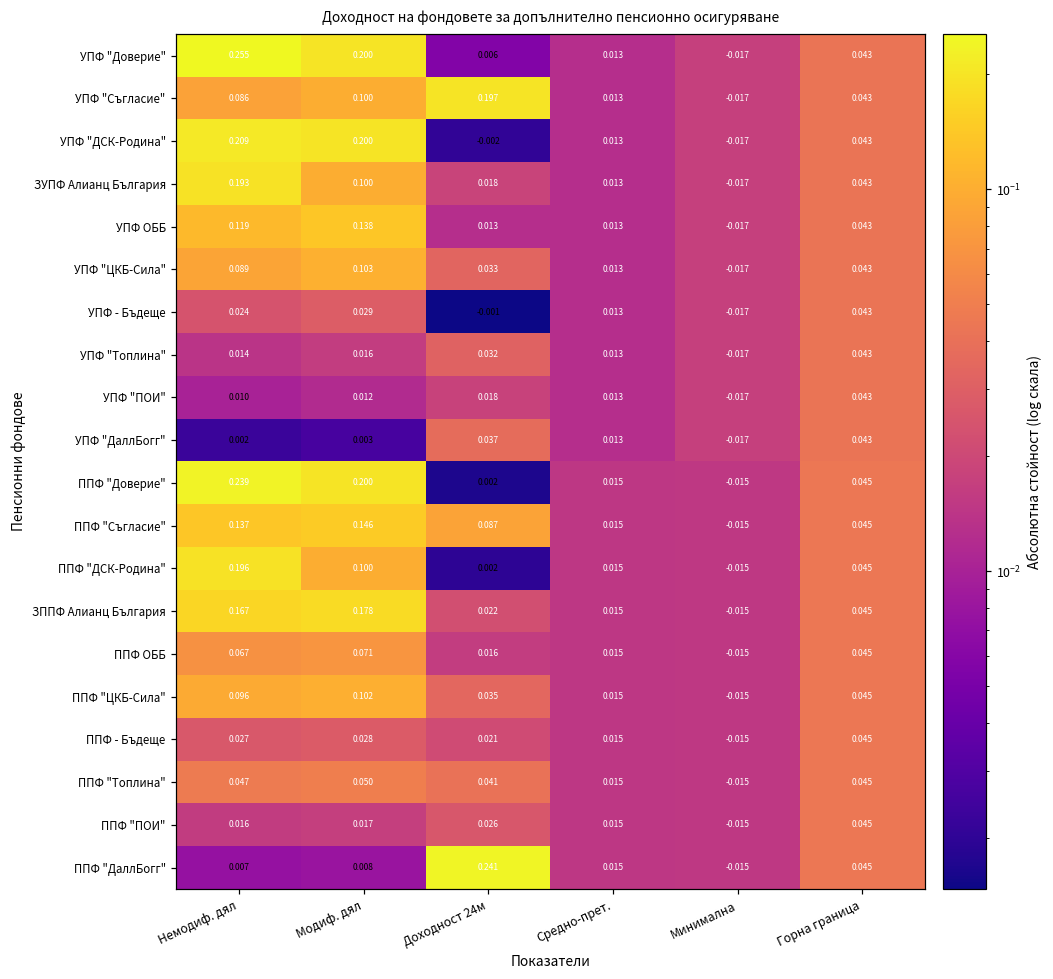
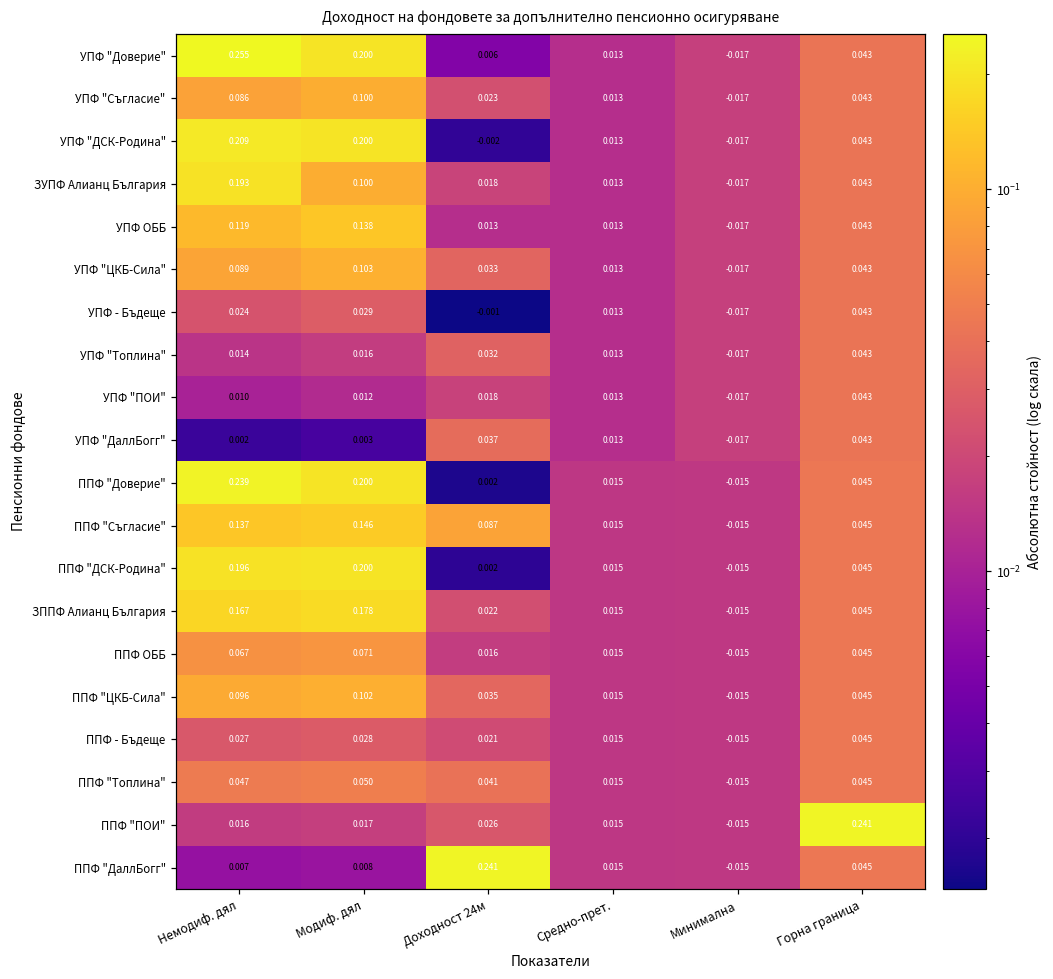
УПФ "Съгласие", Доходност 24м: 0.197 -> 0.023
ППФ "ДСК-Родина", Модиф. дял: 0.100 -> 0.200
ППФ "ПОИ", Горна граница: 0.045 -> 0.241
